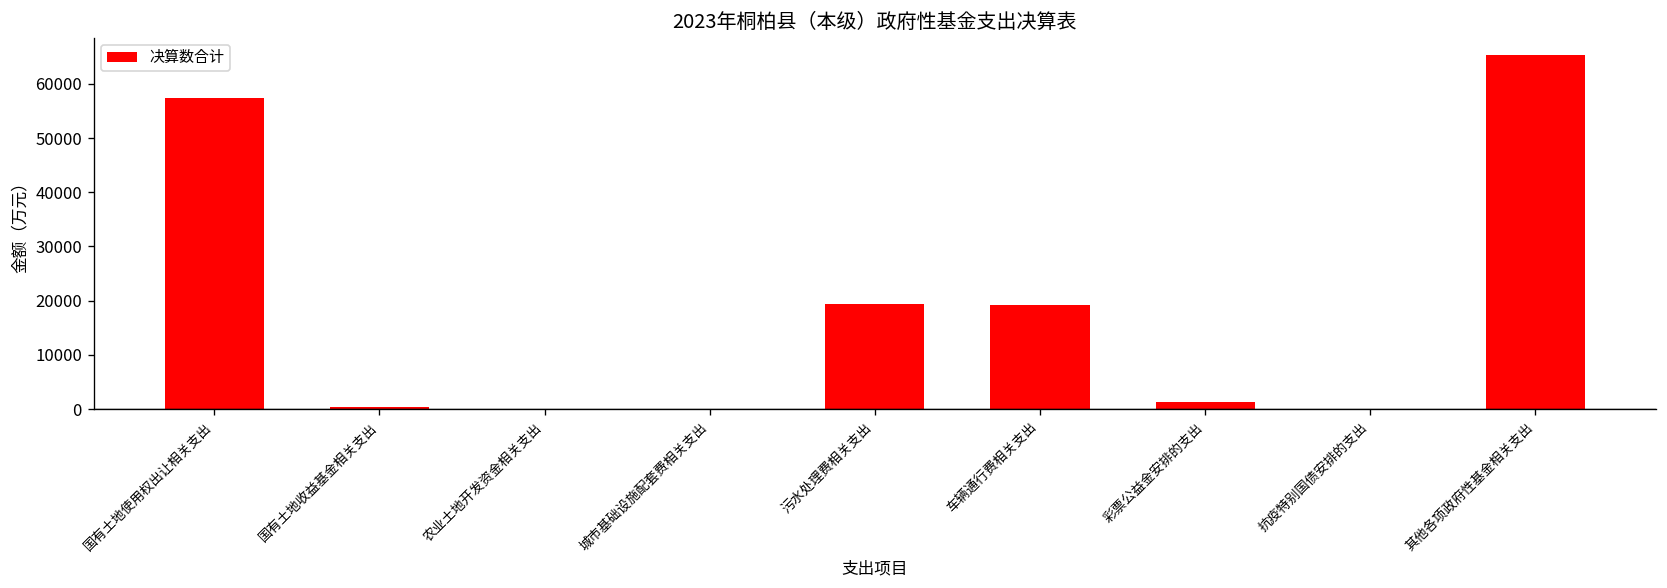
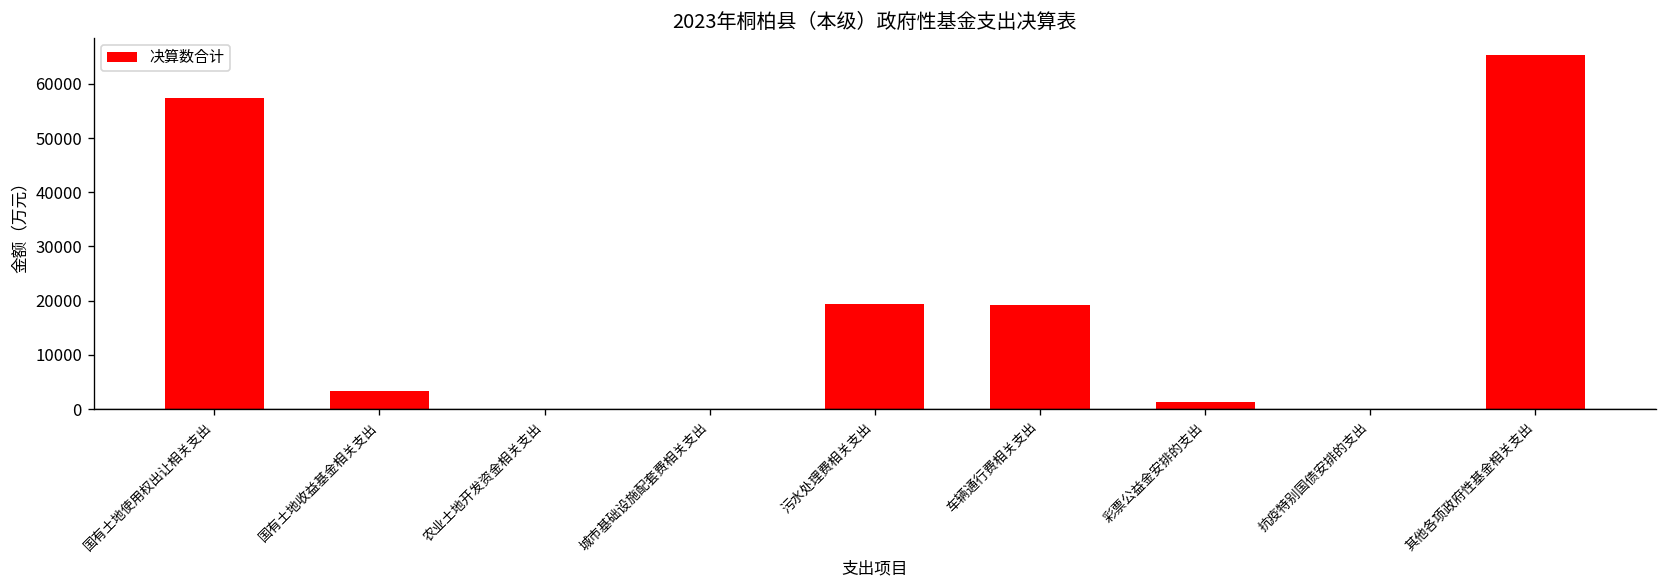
国有土地收益基金相关支出: 0 -> 3000
